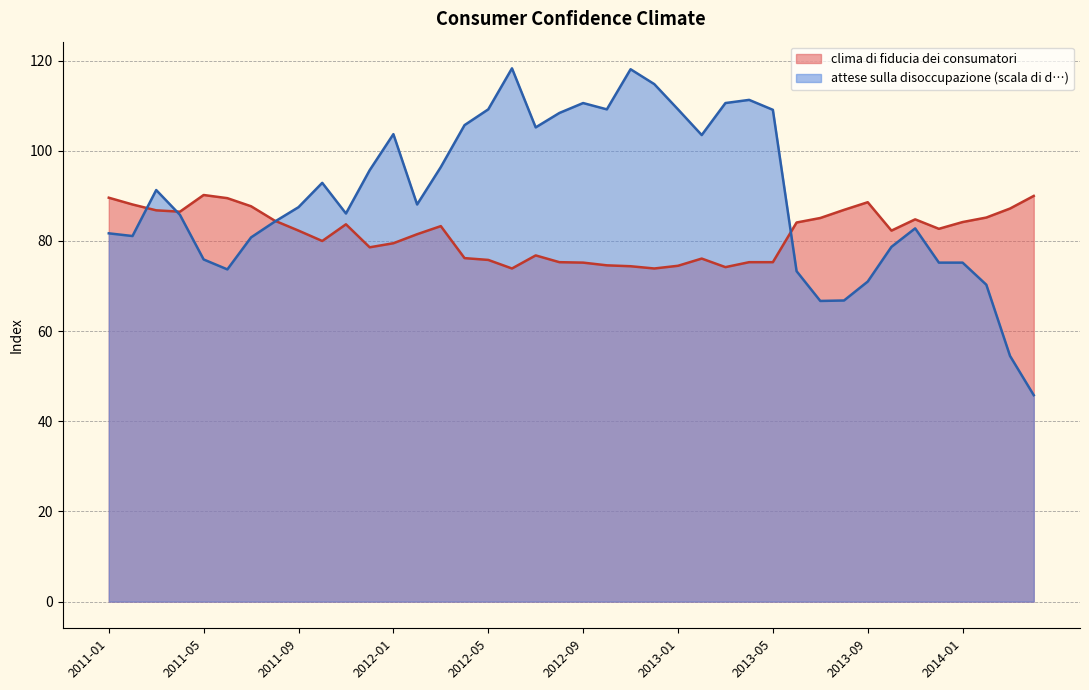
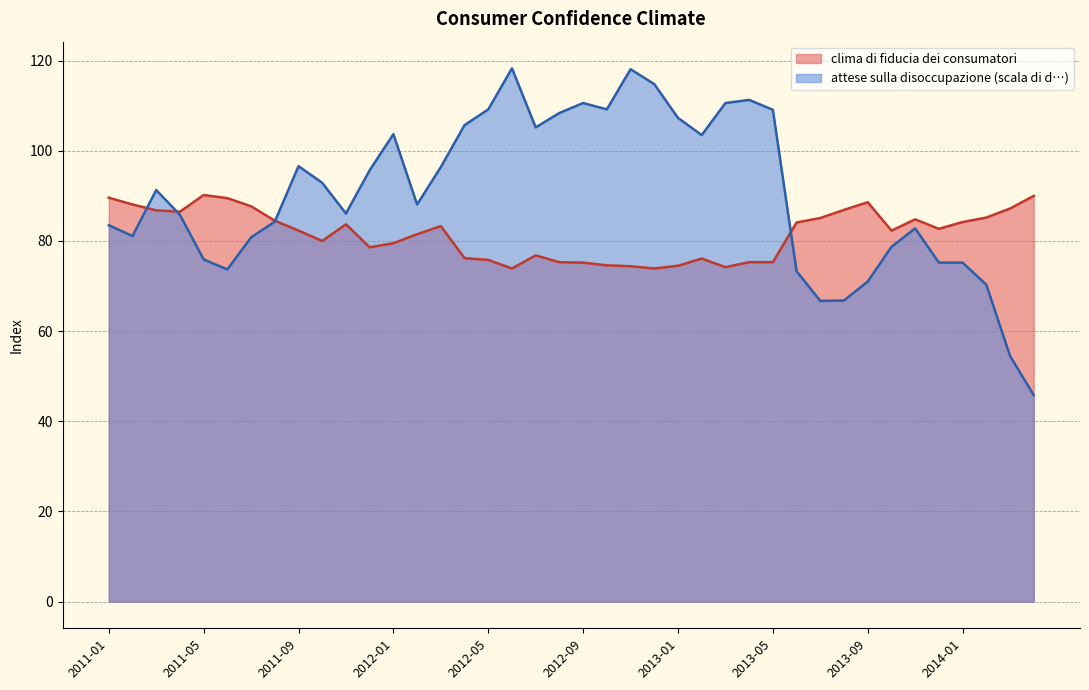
attese sulla disoccupazione (scala di d…), 2011-01: 82 -> 84
attese sulla disoccupazione (scala di d…), 2011-09: 88 -> 97
attese sulla disoccupazione (scala di d…), 2013-01: 109 -> 107
